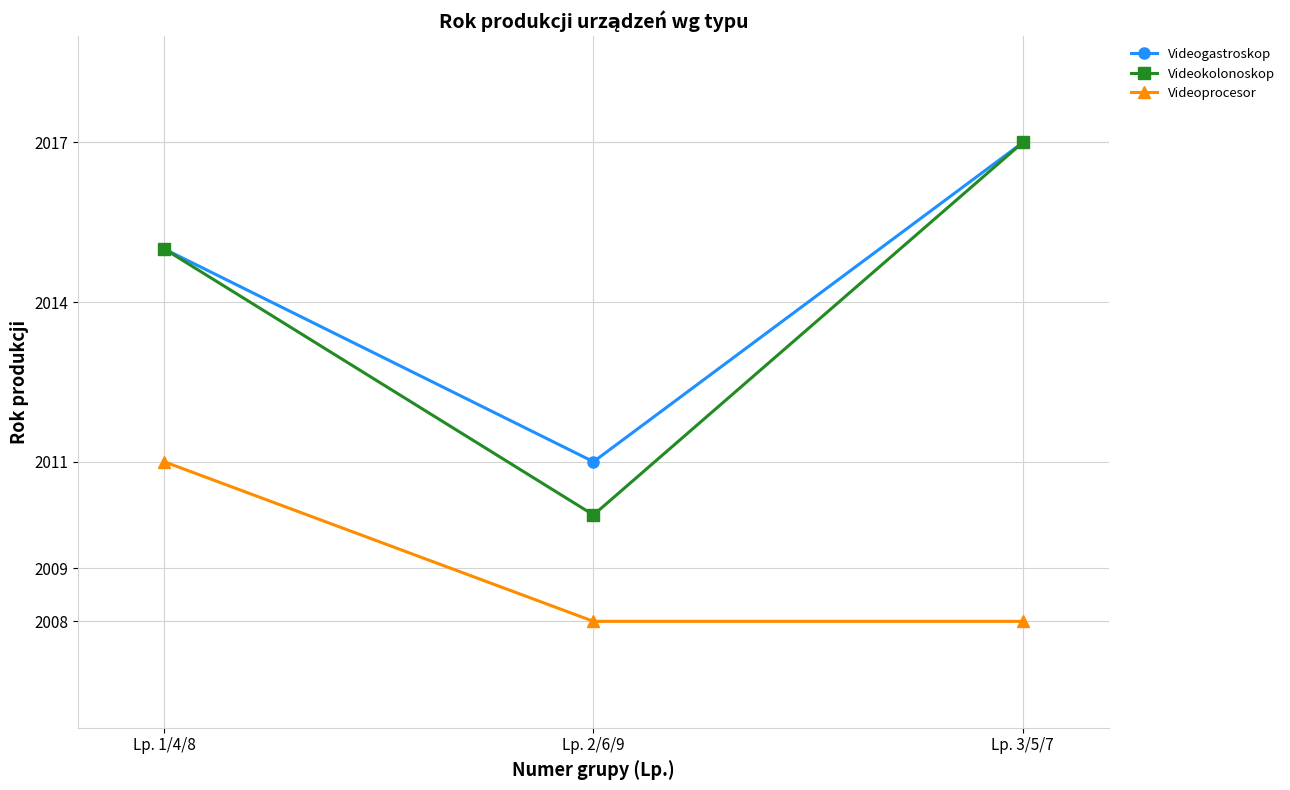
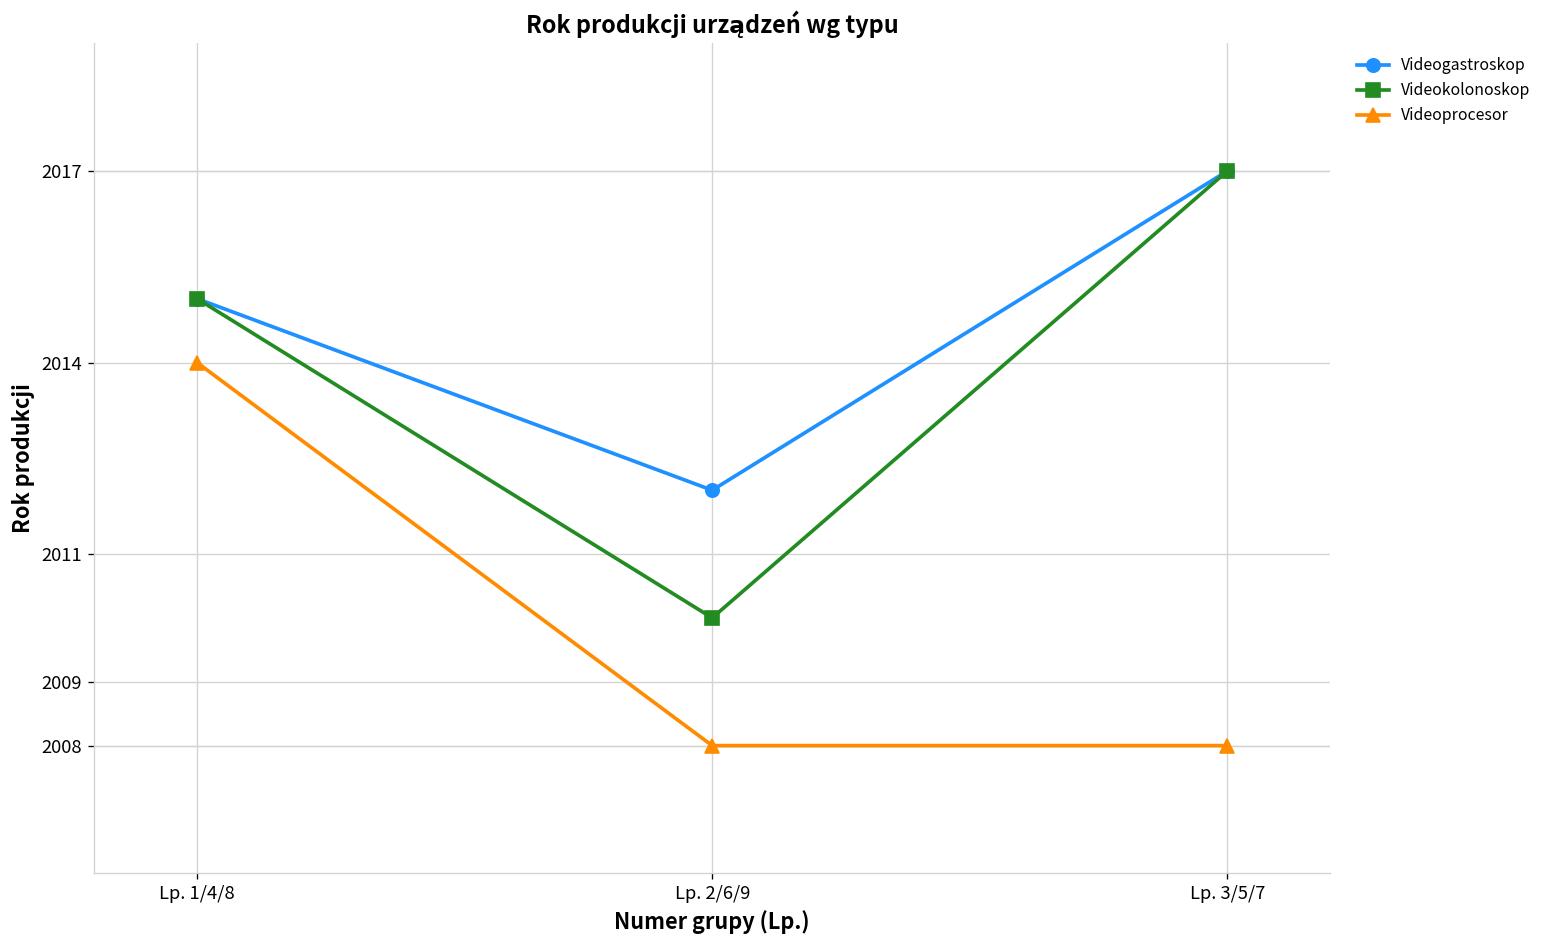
Videoprocesor, Lp. 1/4/8: 2011 -> 2014
Videogastroskop, Lp. 2/6/9: 2011 -> 2012
